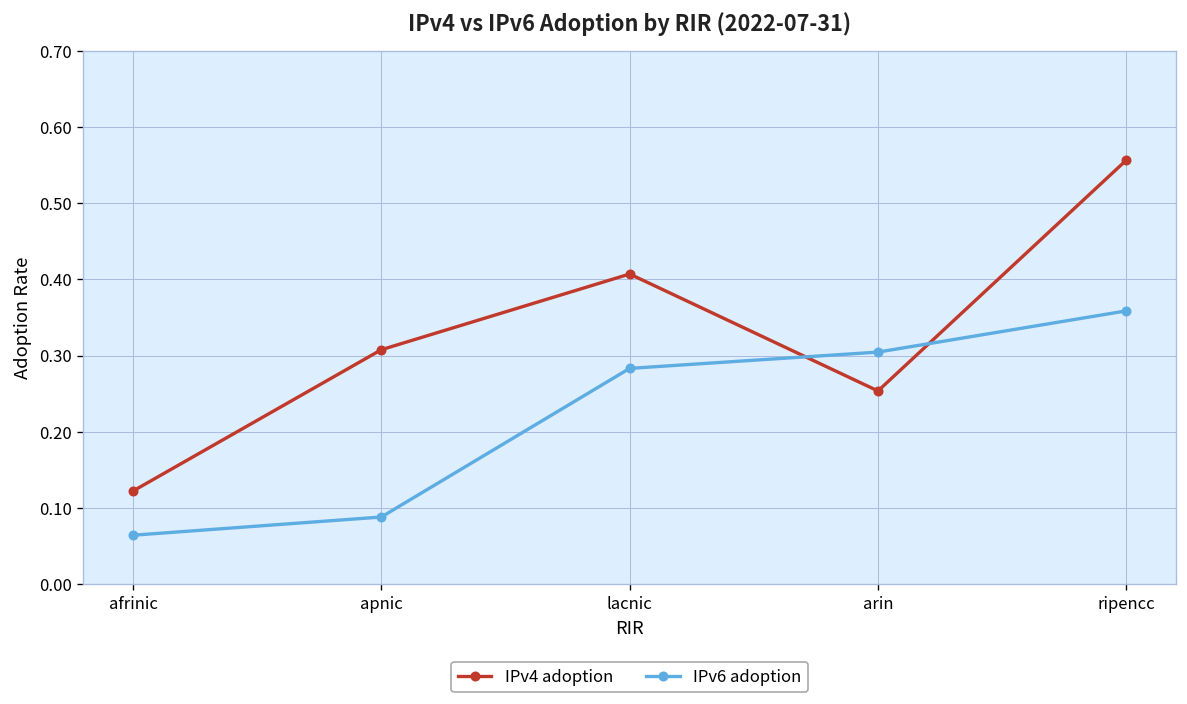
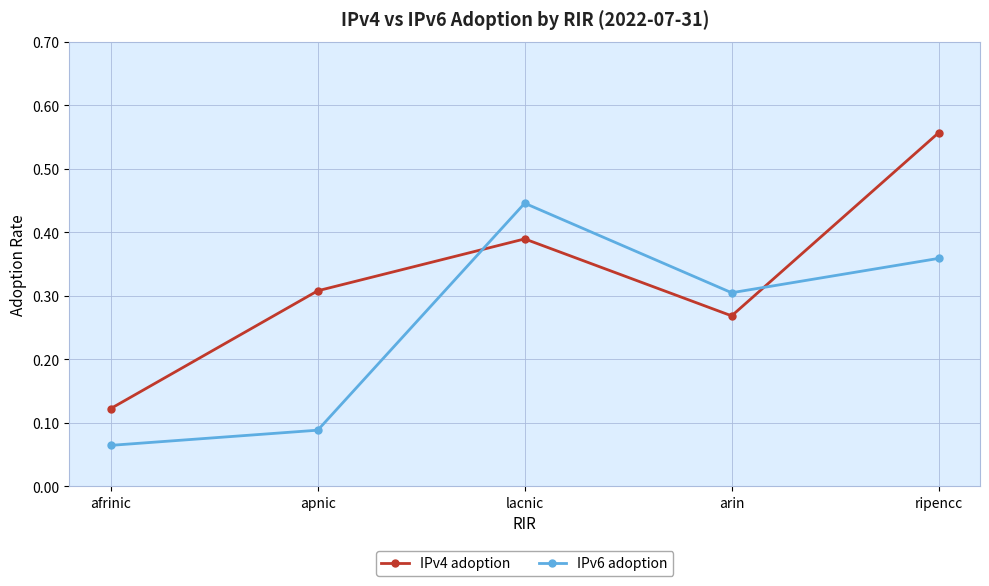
IPv4 adoption, lacnic: 0.41 -> 0.39
IPv6 adoption, lacnic: 0.28 -> 0.45
IPv4 adoption, arin: 0.25 -> 0.27
